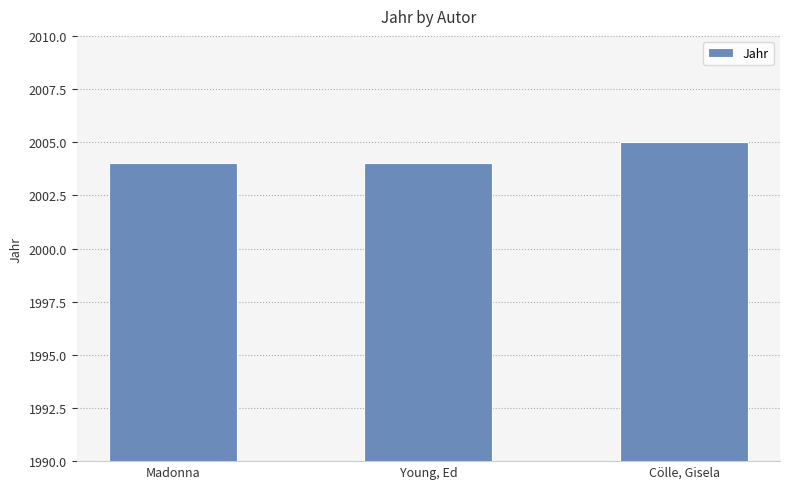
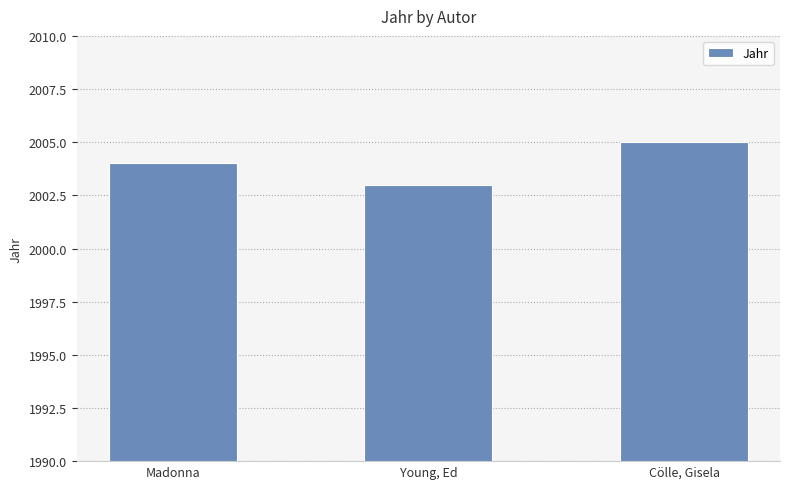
Young, Ed: 2004 -> 2003
